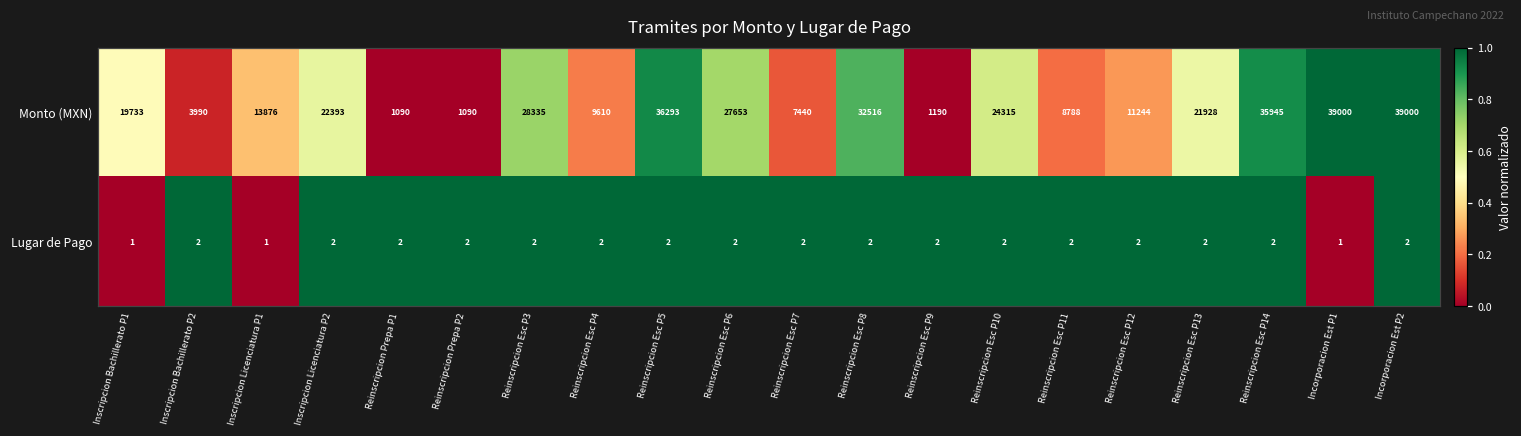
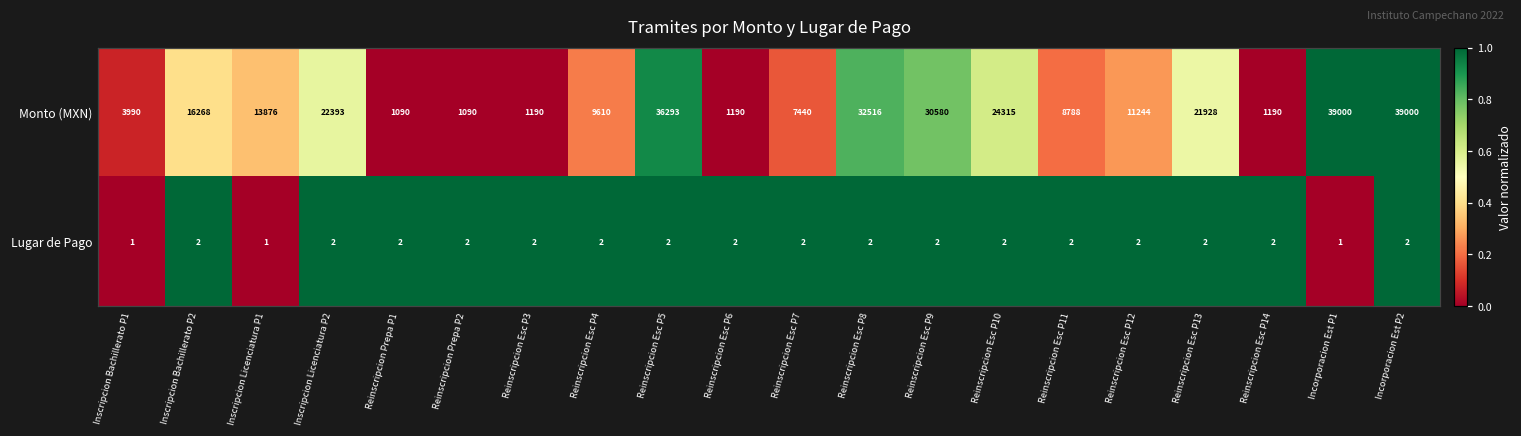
Monto (MXN), Inscripcion Bachillerato P1: 19733 -> 3990
Monto (MXN), Inscripcion Bachillerato P2: 3990 -> 16268
Monto (MXN), Reinscripcion Esc P3: 28335 -> 1190
Monto (MXN), Reinscripcion Esc P6: 27653 -> 1190
Monto (MXN), Reinscripcion Esc P9: 1190 -> 30580
Monto (MXN), Reinscripcion Esc P14: 35945 -> 1190
